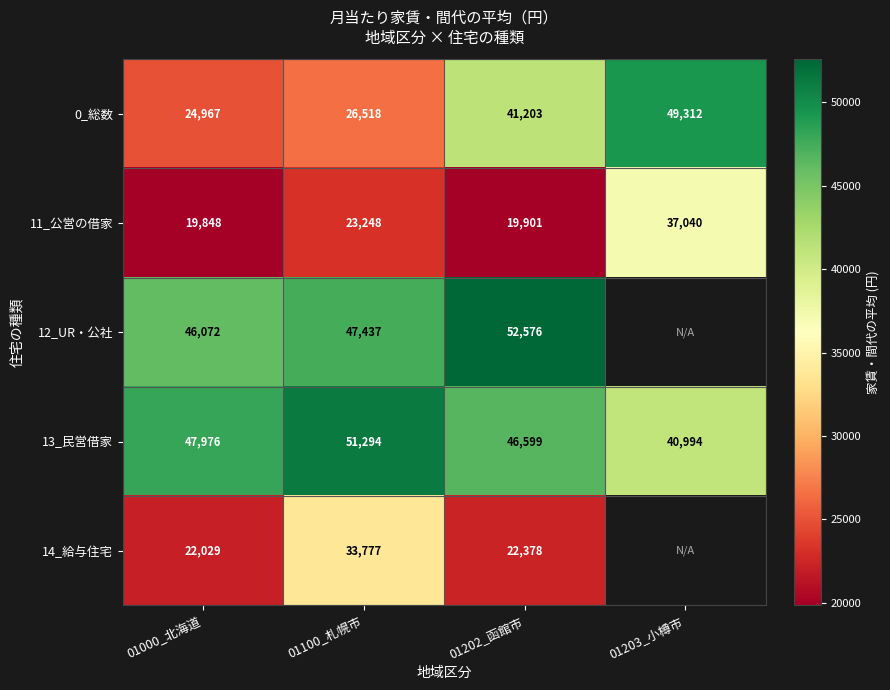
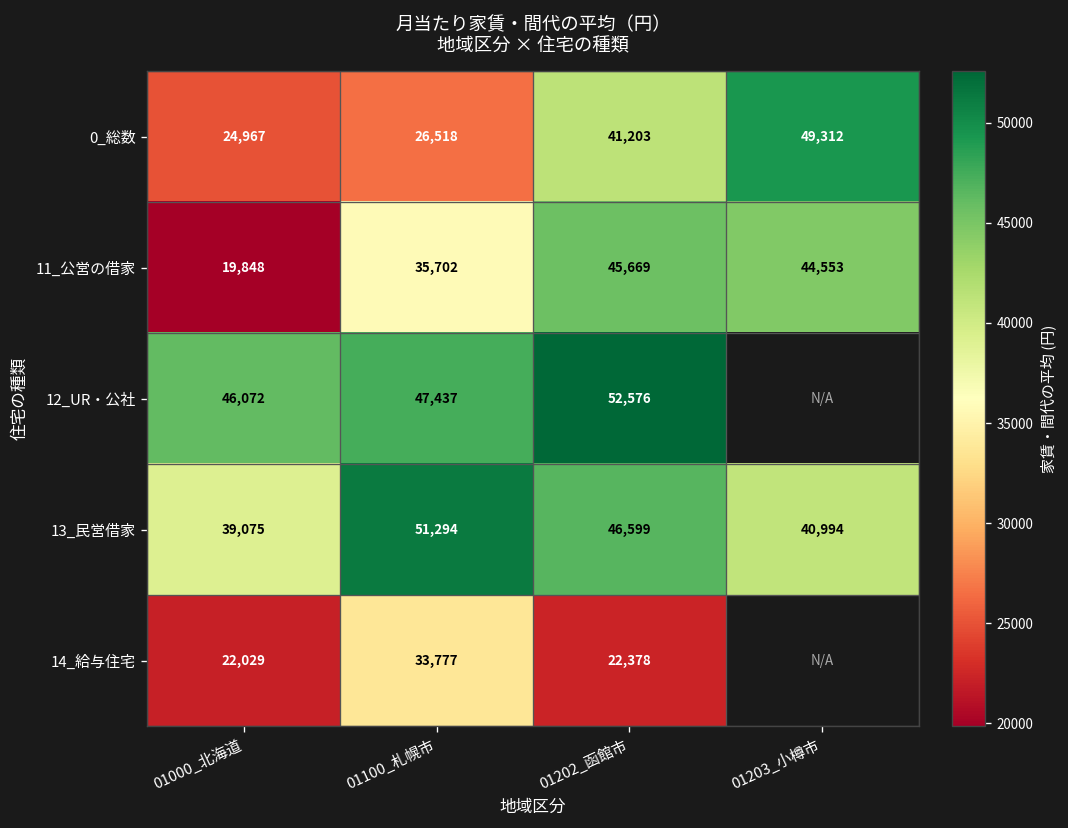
11_公営の借家, 01100_札幌市: 23,248 -> 35,702
11_公営の借家, 01202_函館市: 19,901 -> 45,669
11_公営の借家, 01203_小樽市: 37,040 -> 44,553
13_民営借家, 01000_北海道: 47,976 -> 39,075
